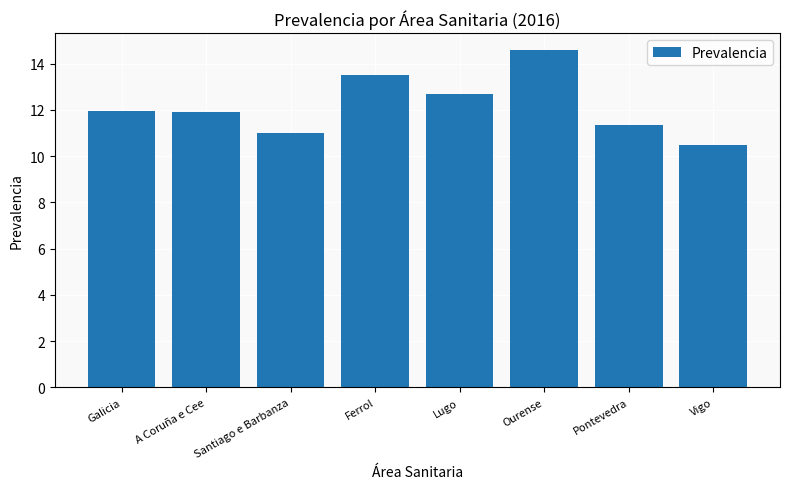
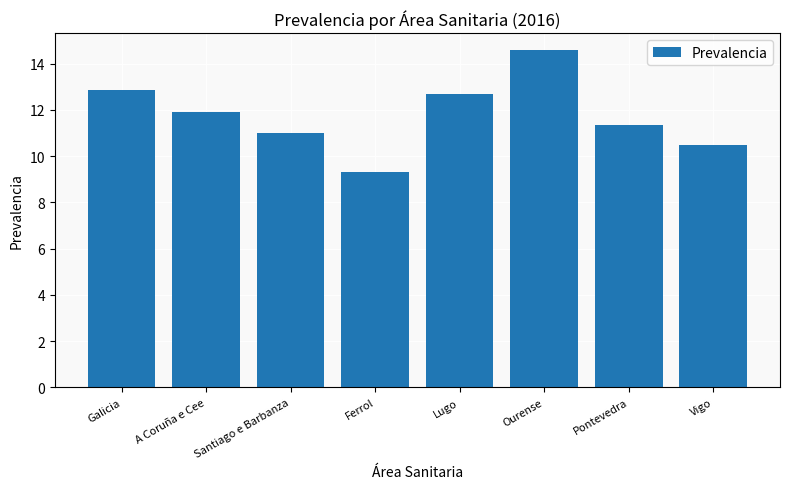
Galicia: 11.9 -> 12.9
Ferrol: 13.5 -> 9.3
